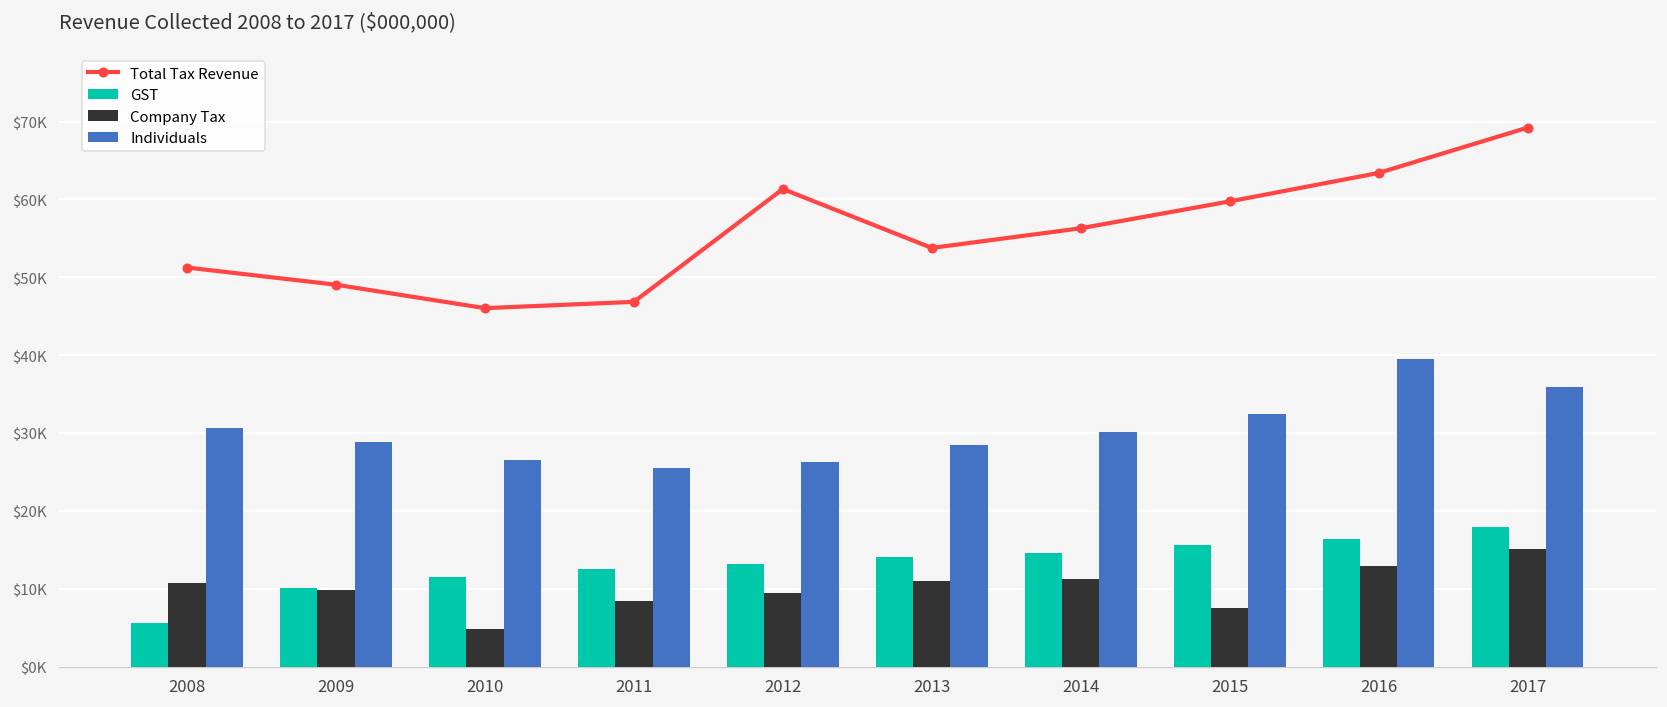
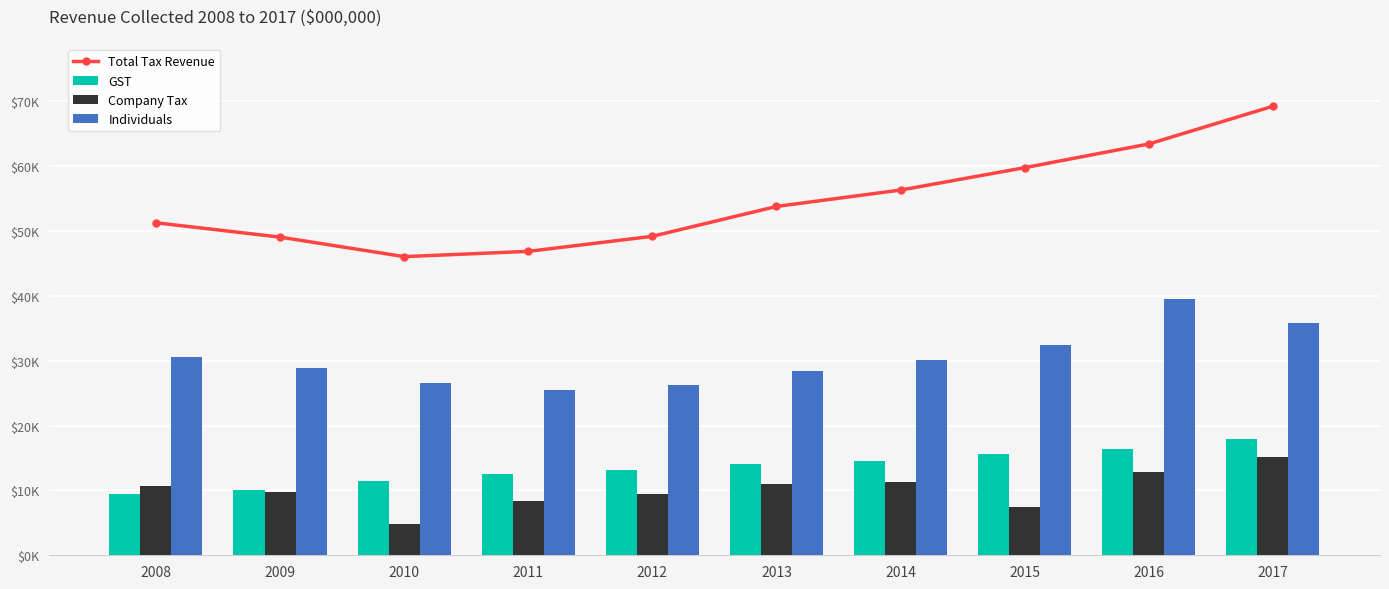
GST, 2008: $6000 -> $9000
Total Tax Revenue, 2012: $61000 -> $49000
